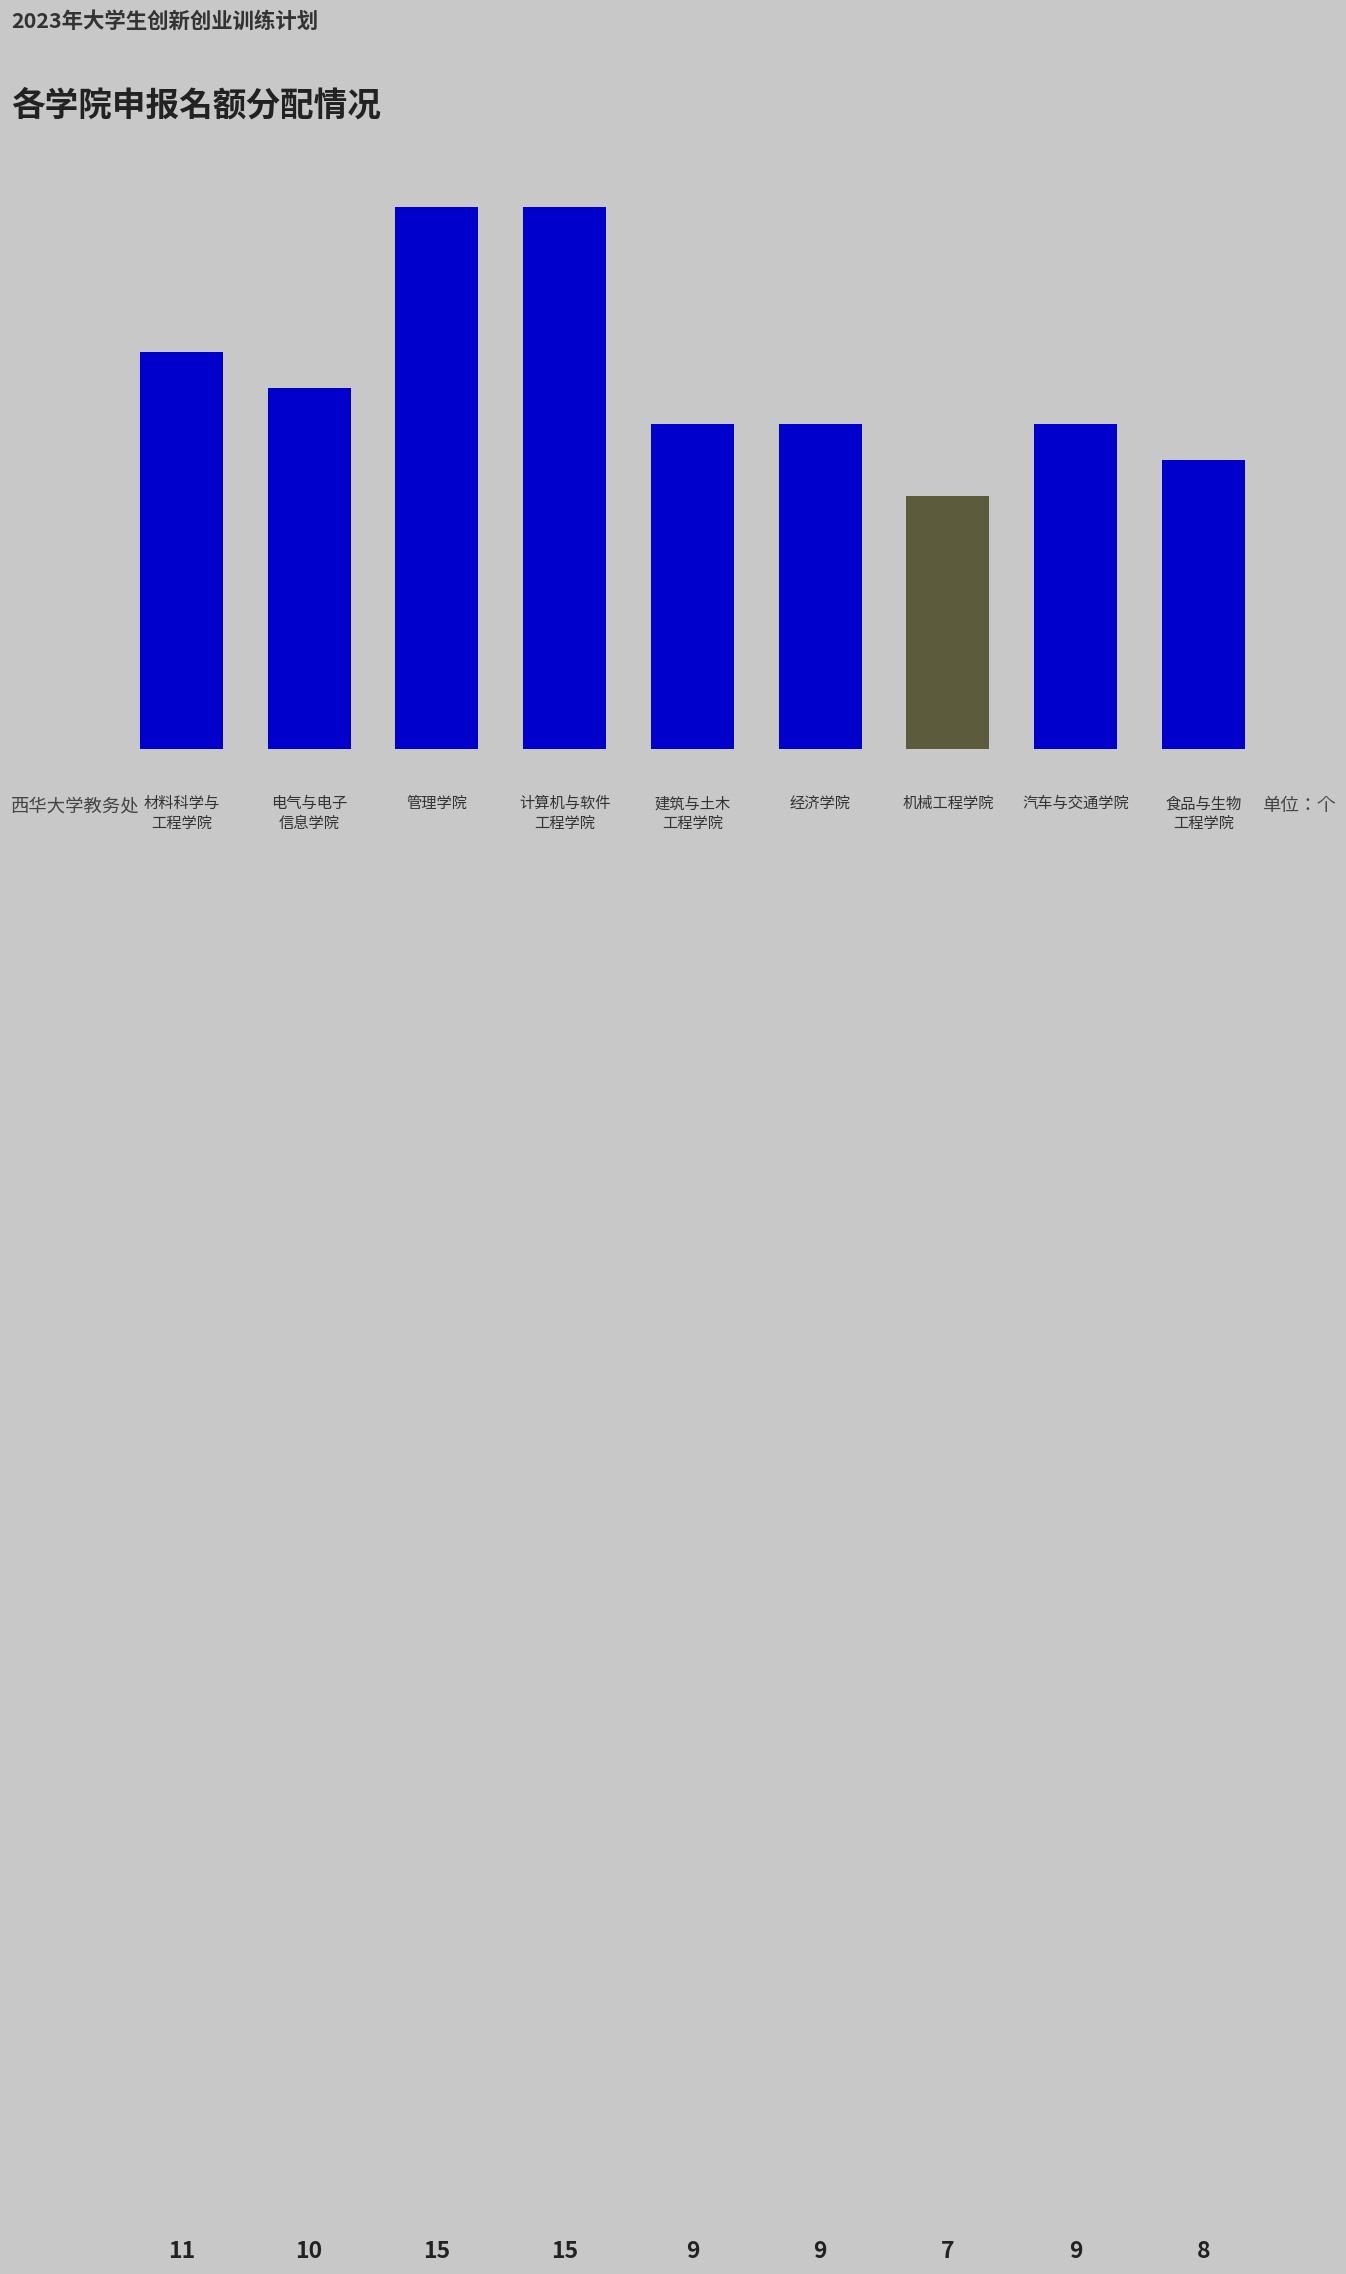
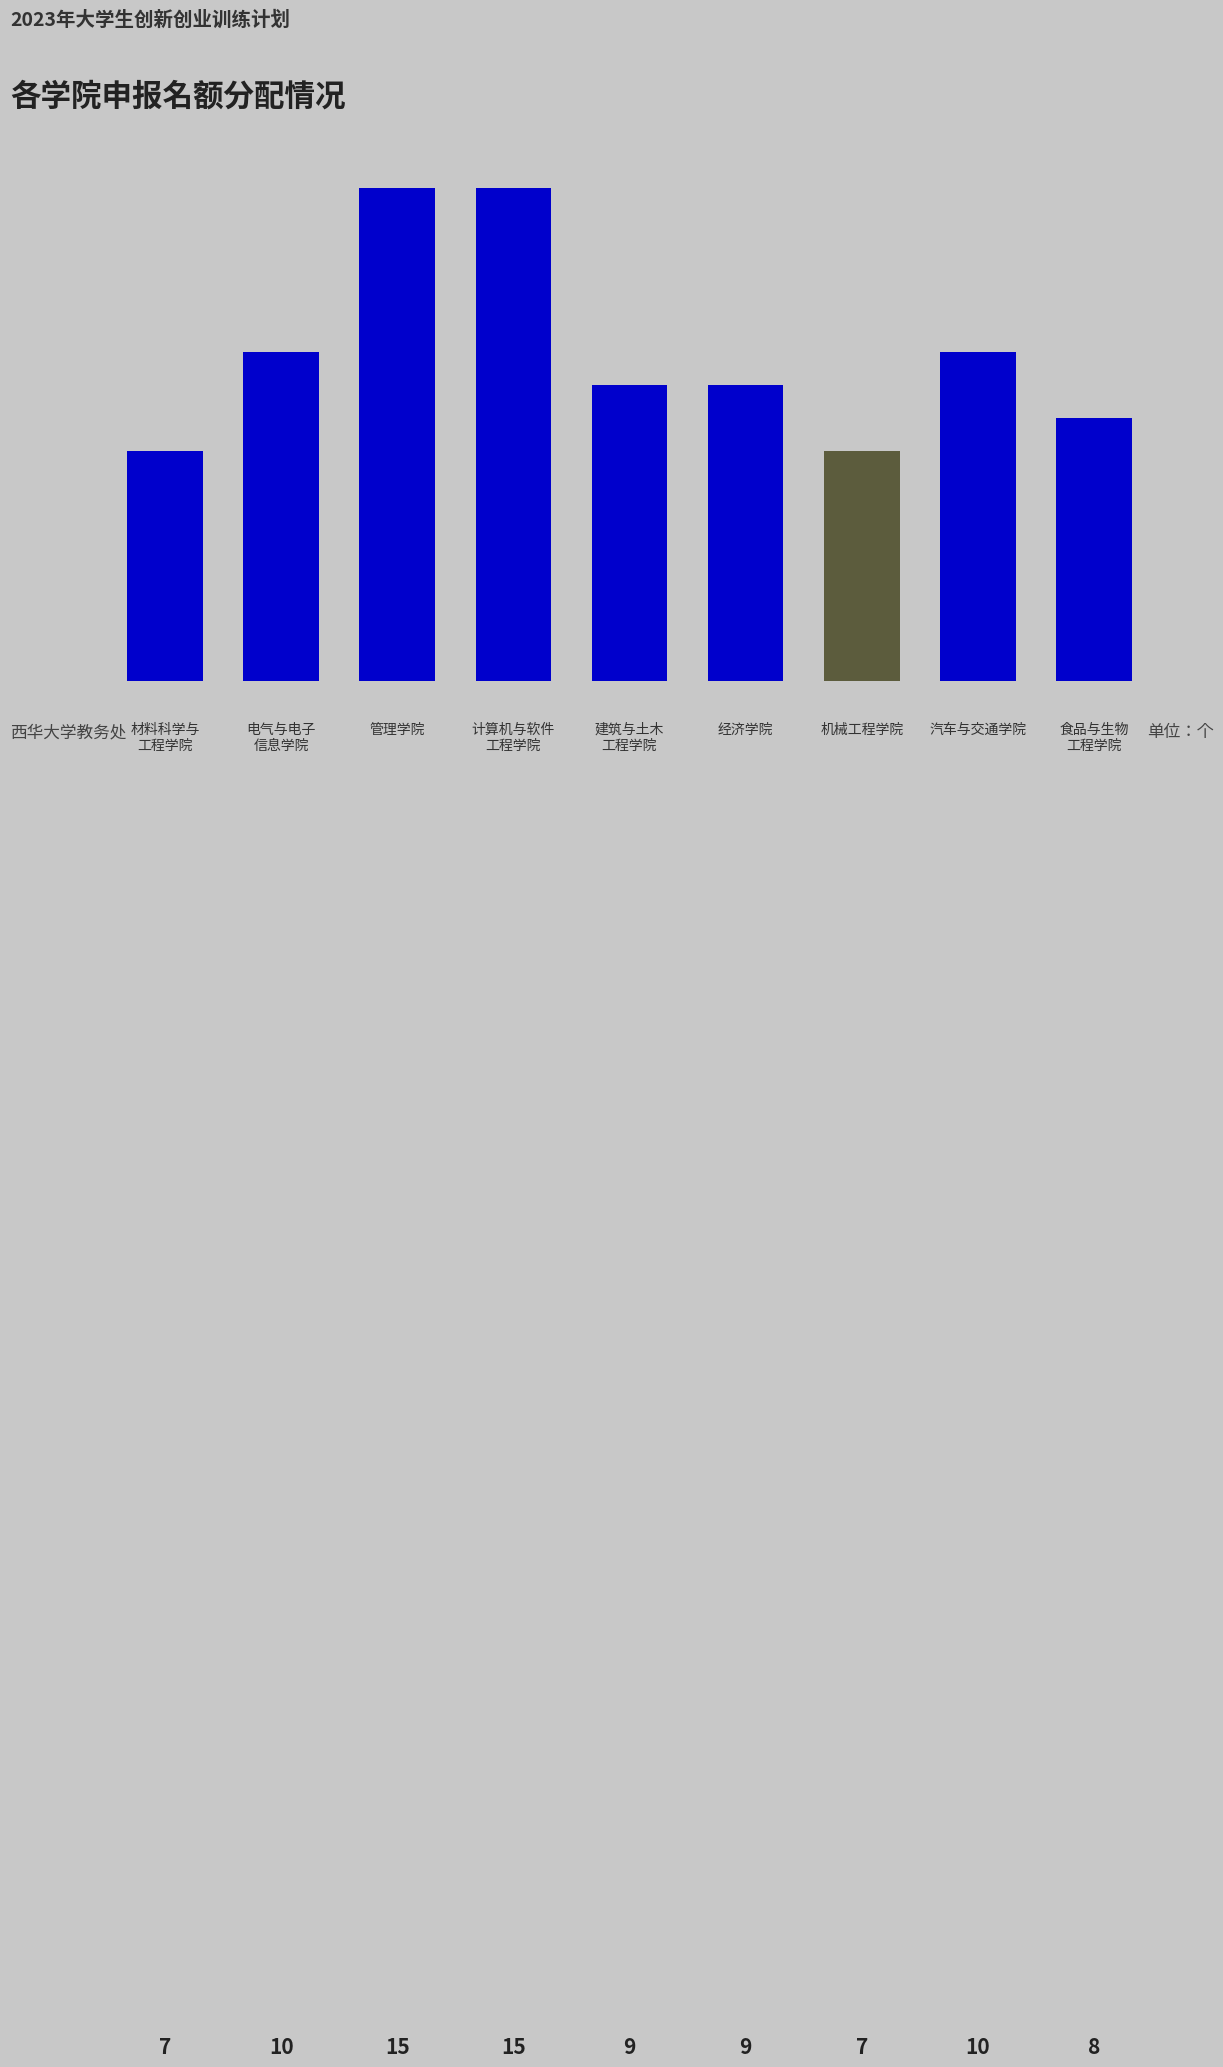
材料科学与 工程学院: 11 -> 7
汽车与交通学院: 9 -> 10
